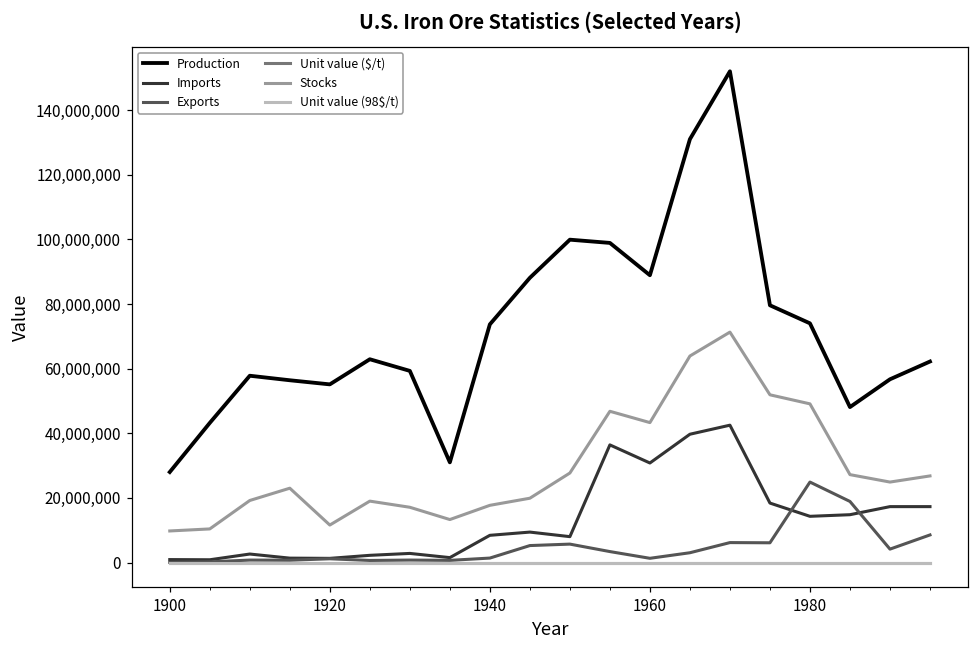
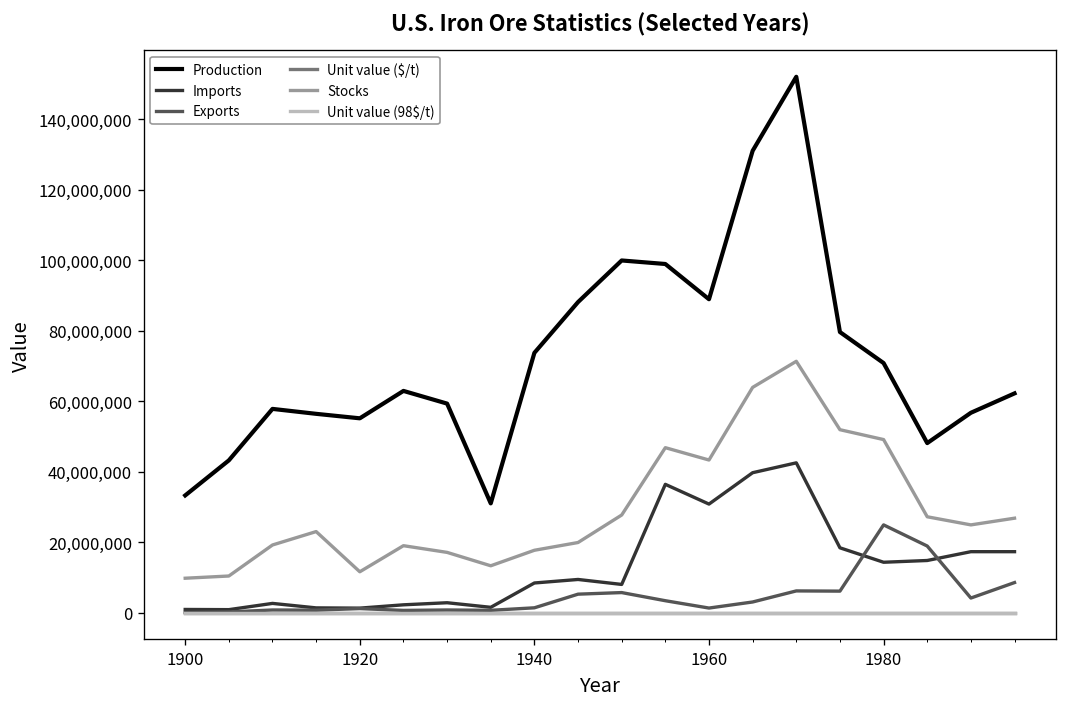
Production, 1900: 28,000,000 -> 33,000,000
Production, 1980: 74,000,000 -> 71,000,000
